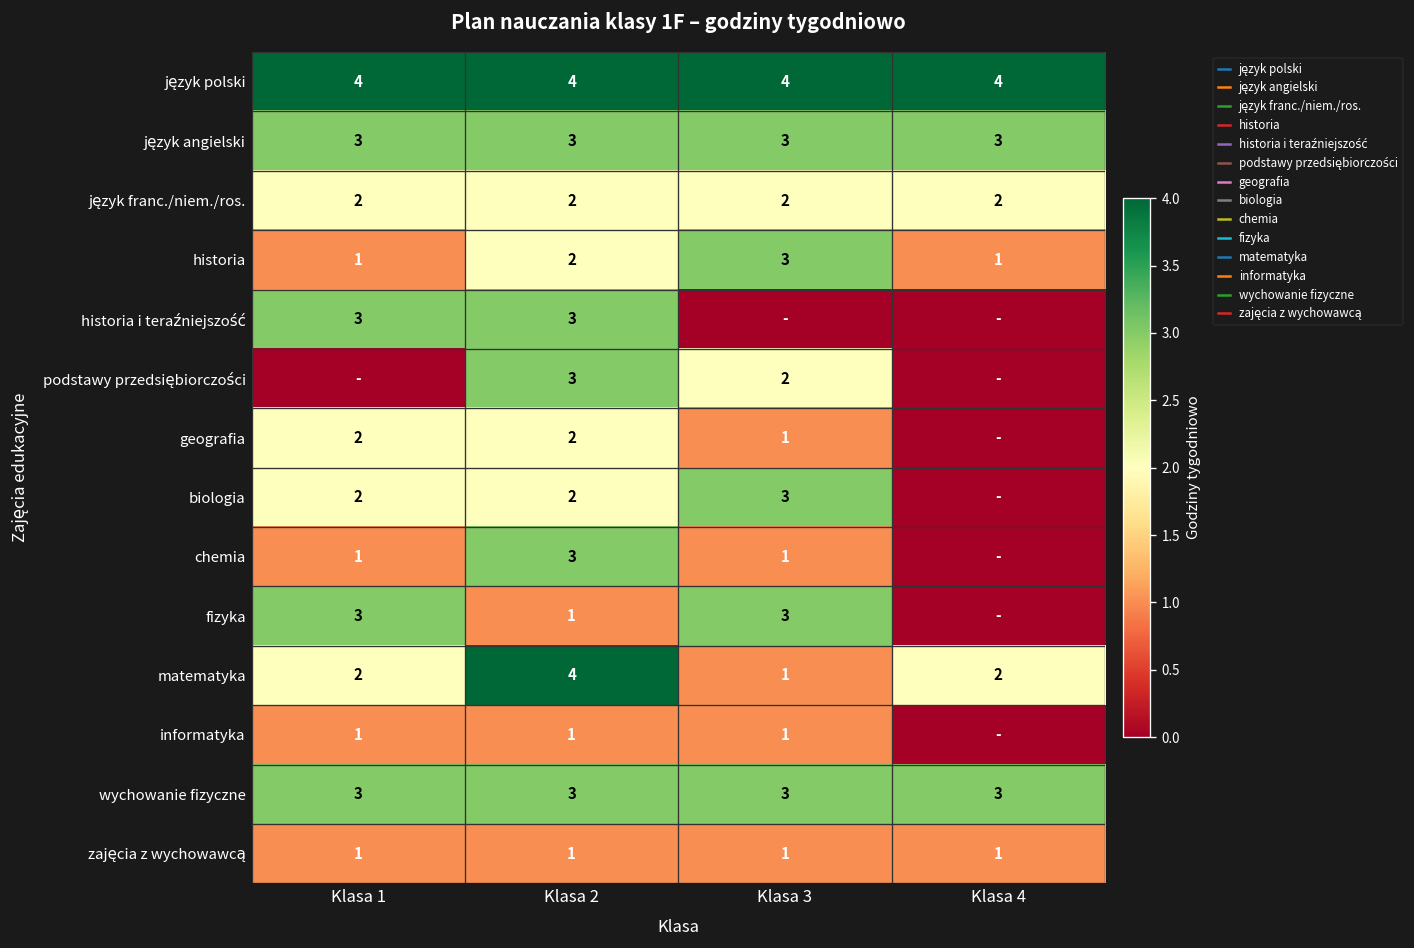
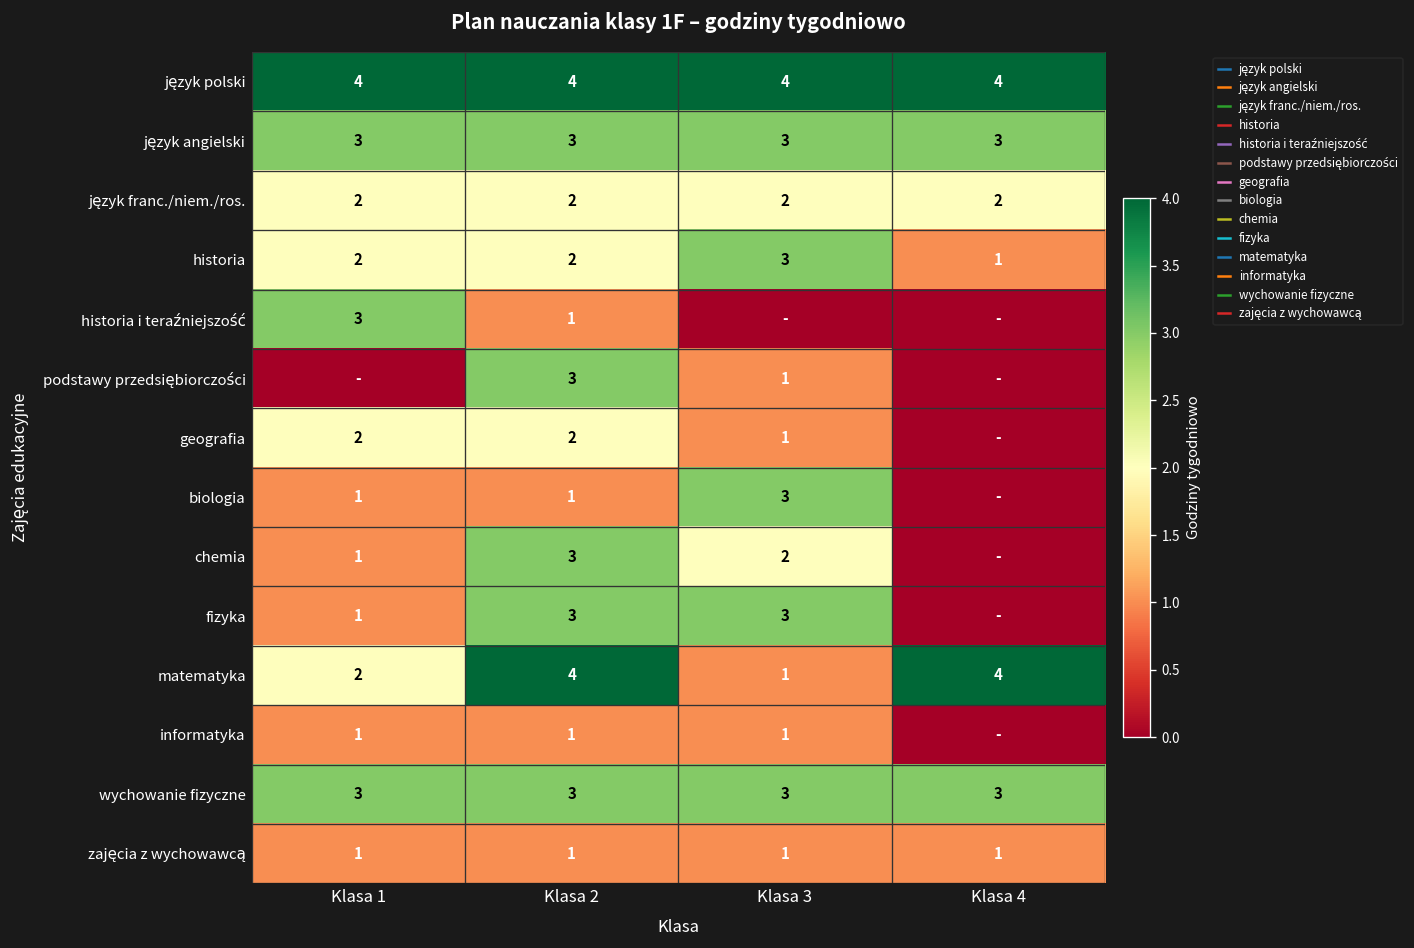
historia, Klasa 1: 1 -> 2
historia i teraźniejszość, Klasa 2: 3 -> 1
podstawy przedsiębiorczości, Klasa 3: 2 -> 1
biologia, Klasa 1: 2 -> 1
biologia, Klasa 2: 2 -> 1
chemia, Klasa 3: 1 -> 2
fizyka, Klasa 1: 3 -> 1
fizyka, Klasa 2: 1 -> 3
matematyka, Klasa 4: 2 -> 4
